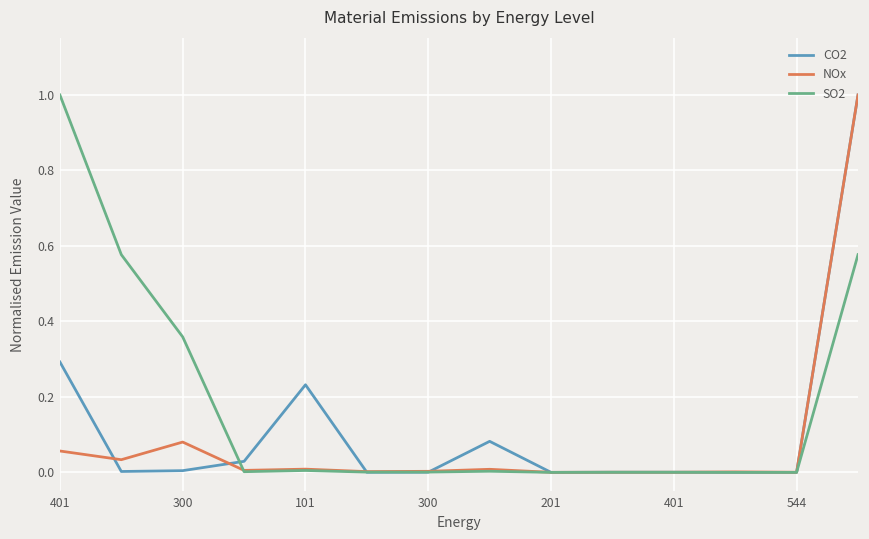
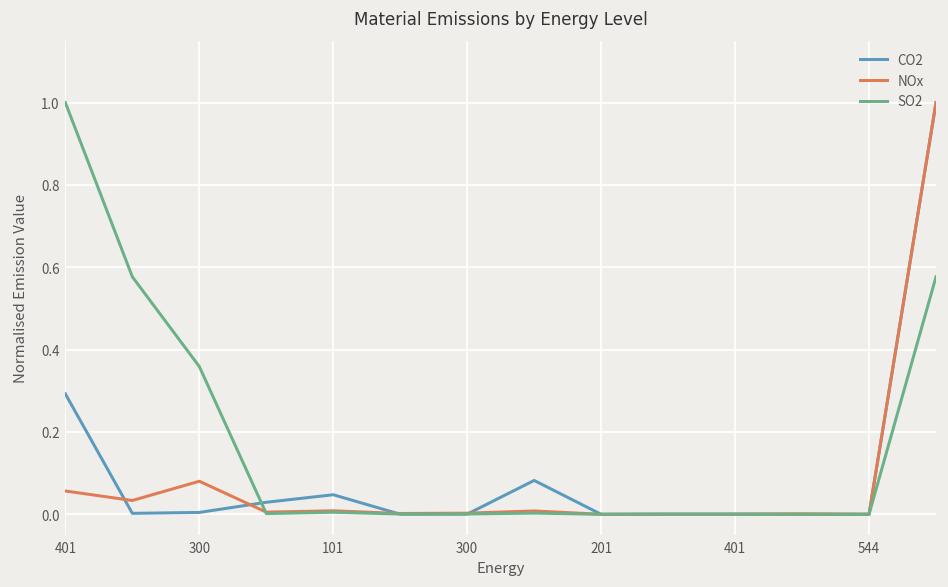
CO2, 101: 0.23 -> 0.05
